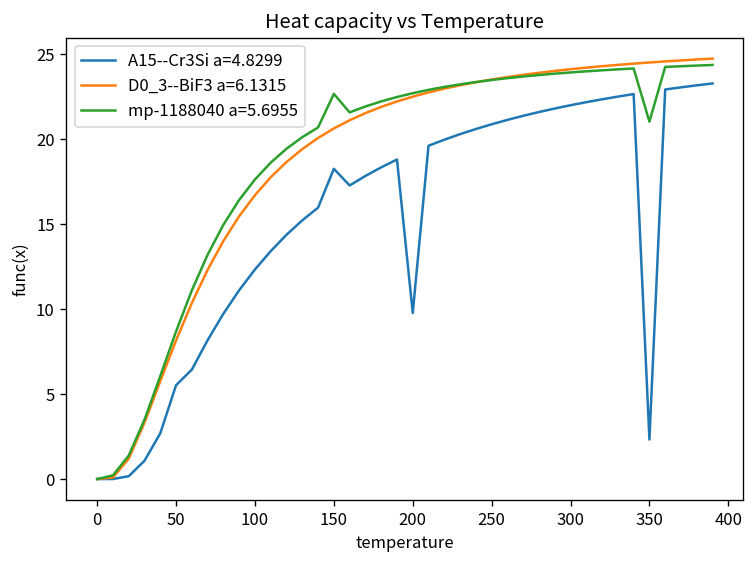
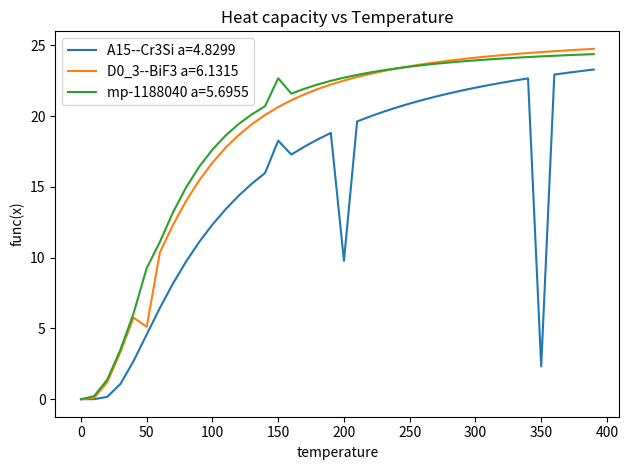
A15--Cr3Si a=4.8299, 50: 5.5 -> 4.6
D0_3--BiF3 a=6.1315, 50: 8.2 -> 5.1
mp-1188040 a=5.6955, 50: 8.7 -> 9.3
mp-1188040 a=5.6955, 350: 21.0 -> 24.2
